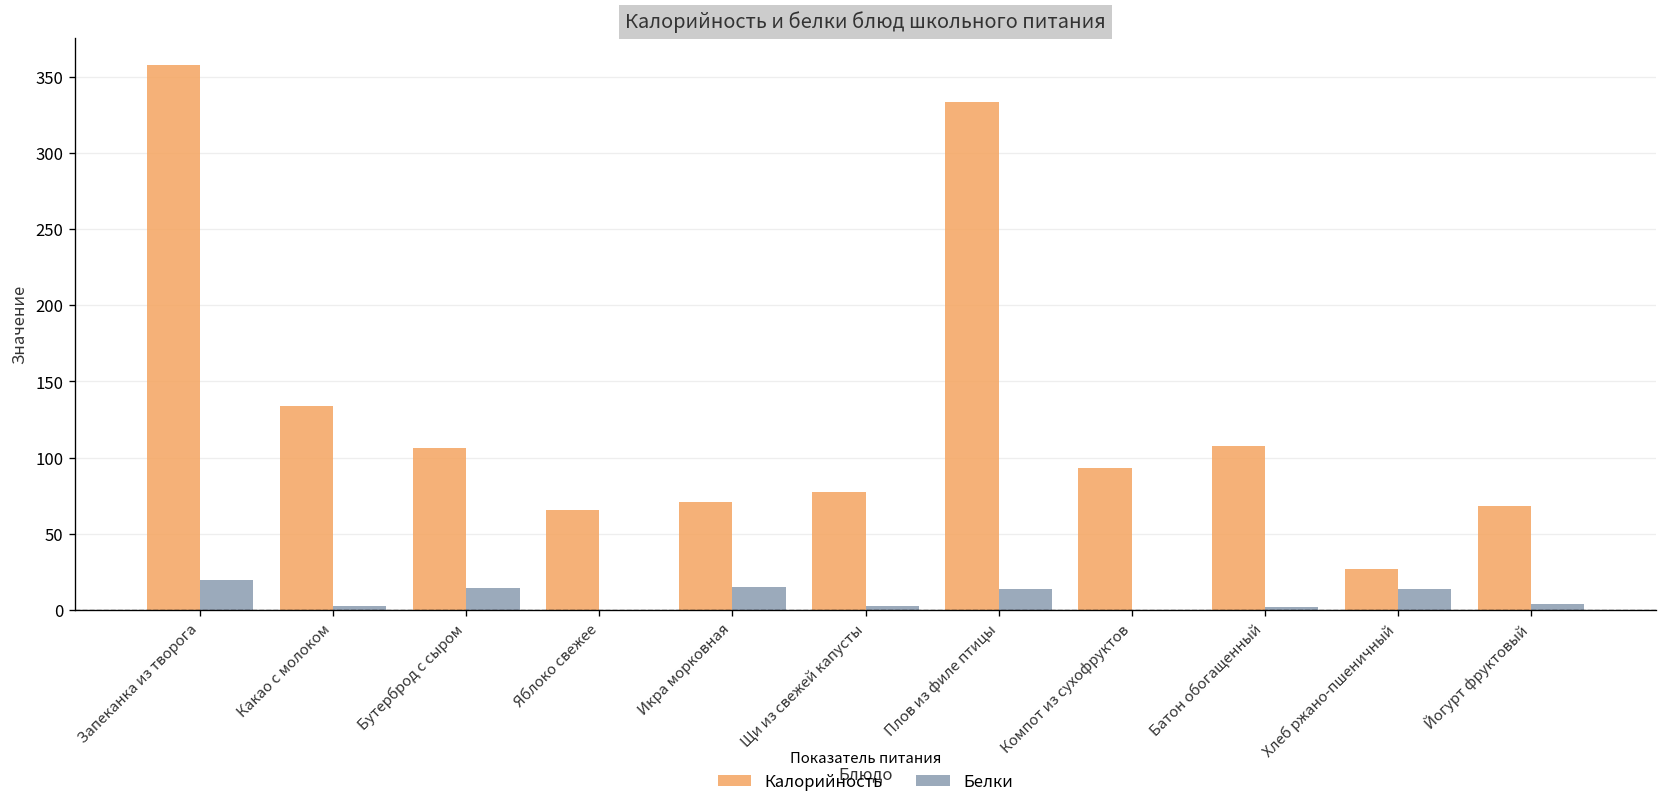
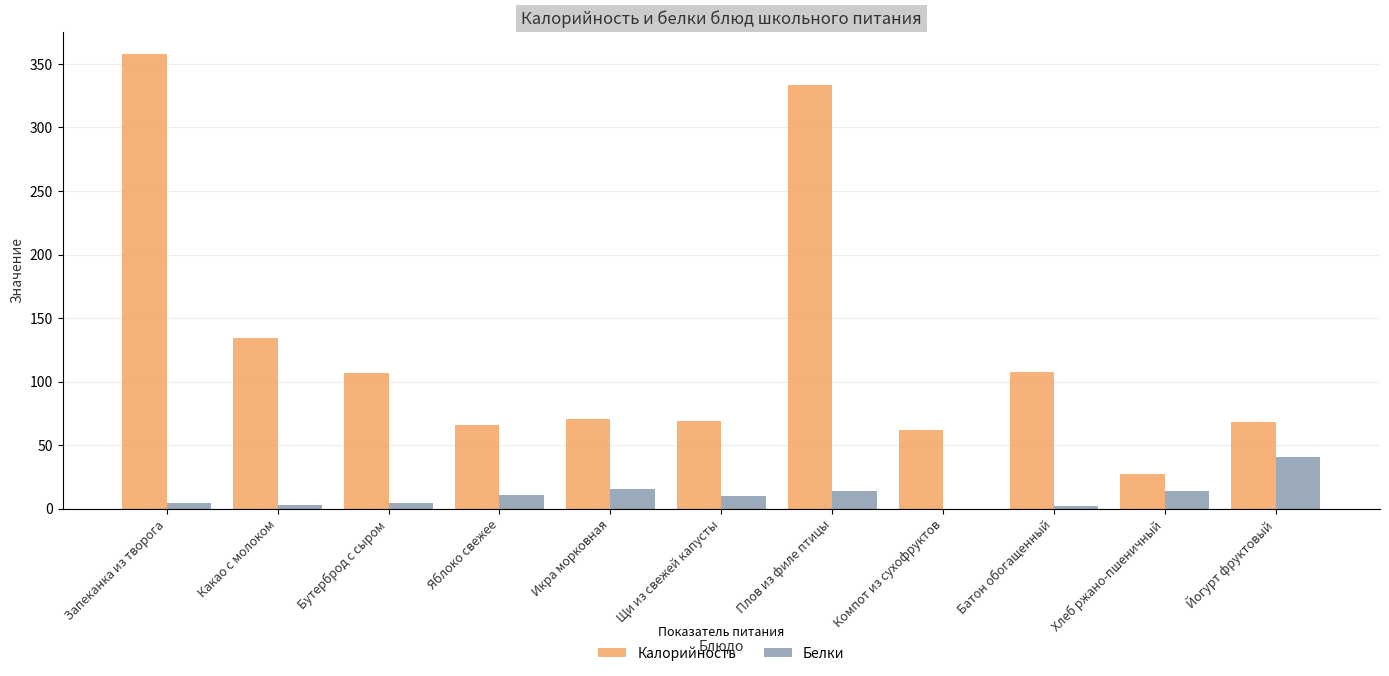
Белки, Запеканка из творога: 20 -> 4
Белки, Бутерброд с сыром: 15 -> 5
Белки, Яблоко свежее: 0 -> 11
Калорийность, Щи из свежей капусты: 77 -> 69
Белки, Щи из свежей капусты: 3 -> 10
Калорийность, Компот из сухофруктов: 93 -> 62
Белки, Йогурт фруктовый: 4 -> 40
